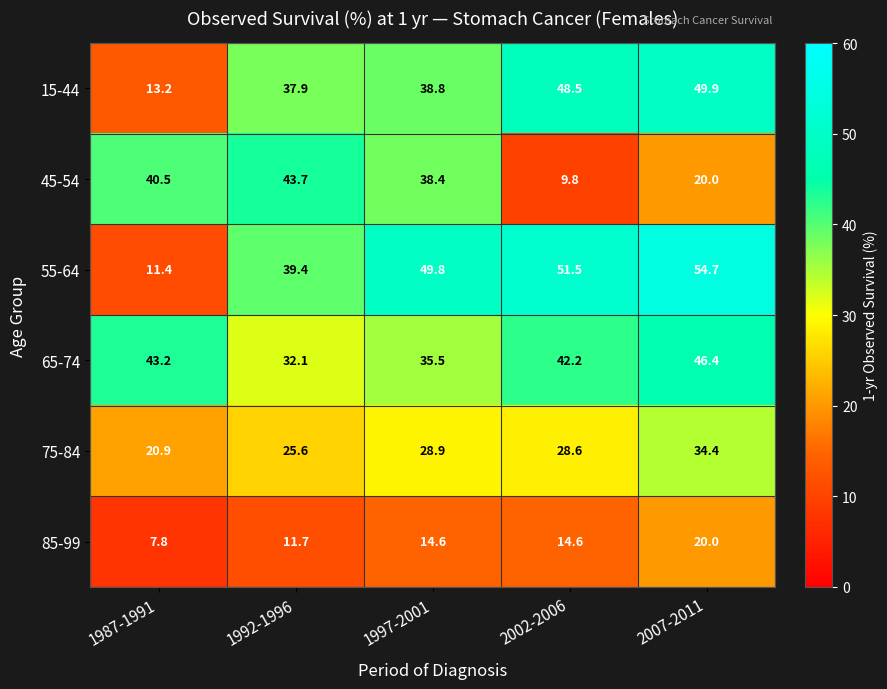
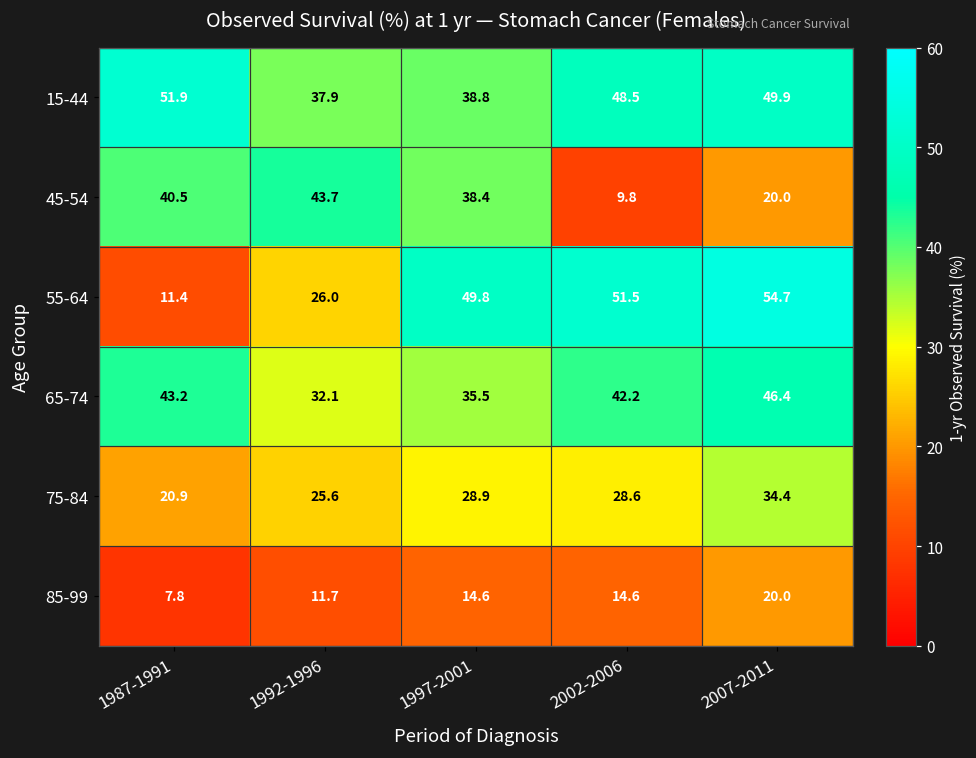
15-44, 1987-1991: 13.2 -> 51.9
55-64, 1992-1996: 39.4 -> 26.0
